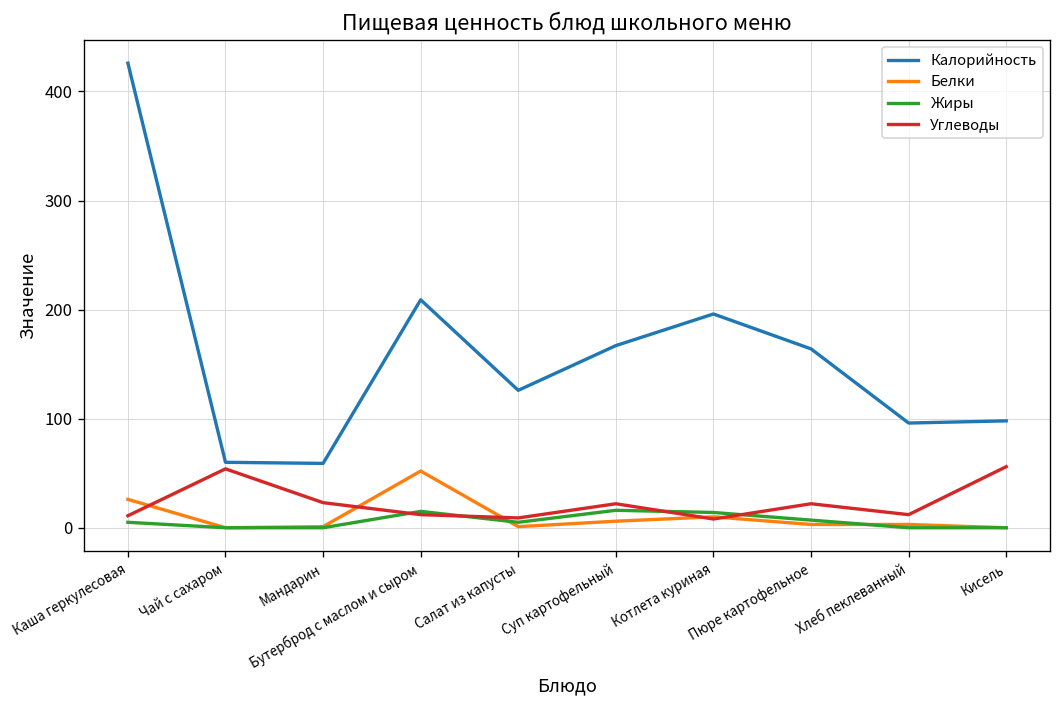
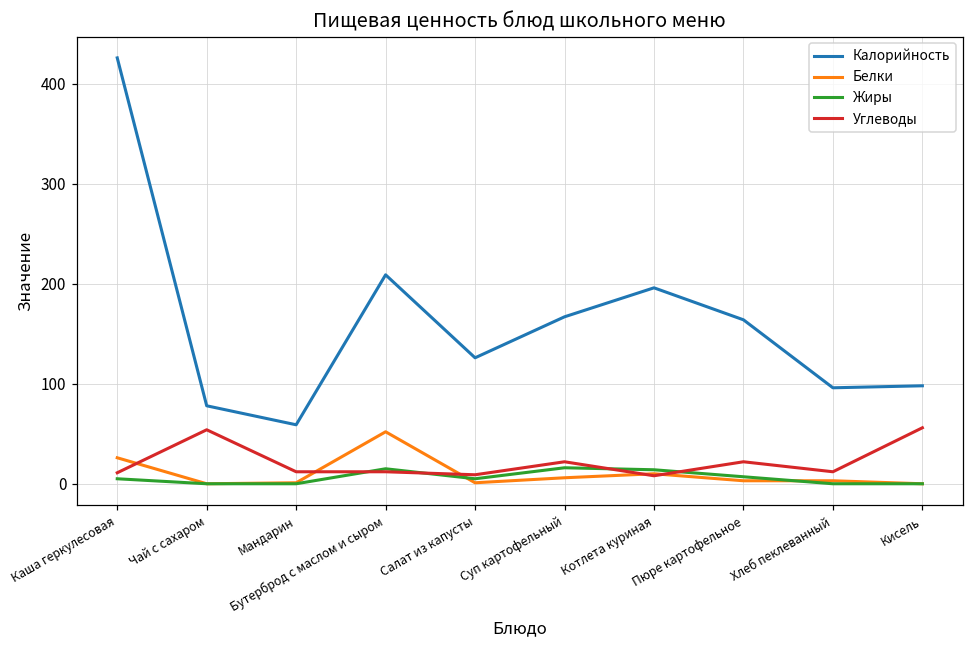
Калорийность, Чай с сахаром: 60 -> 80
Углеводы, Мандарин: 20 -> 10
